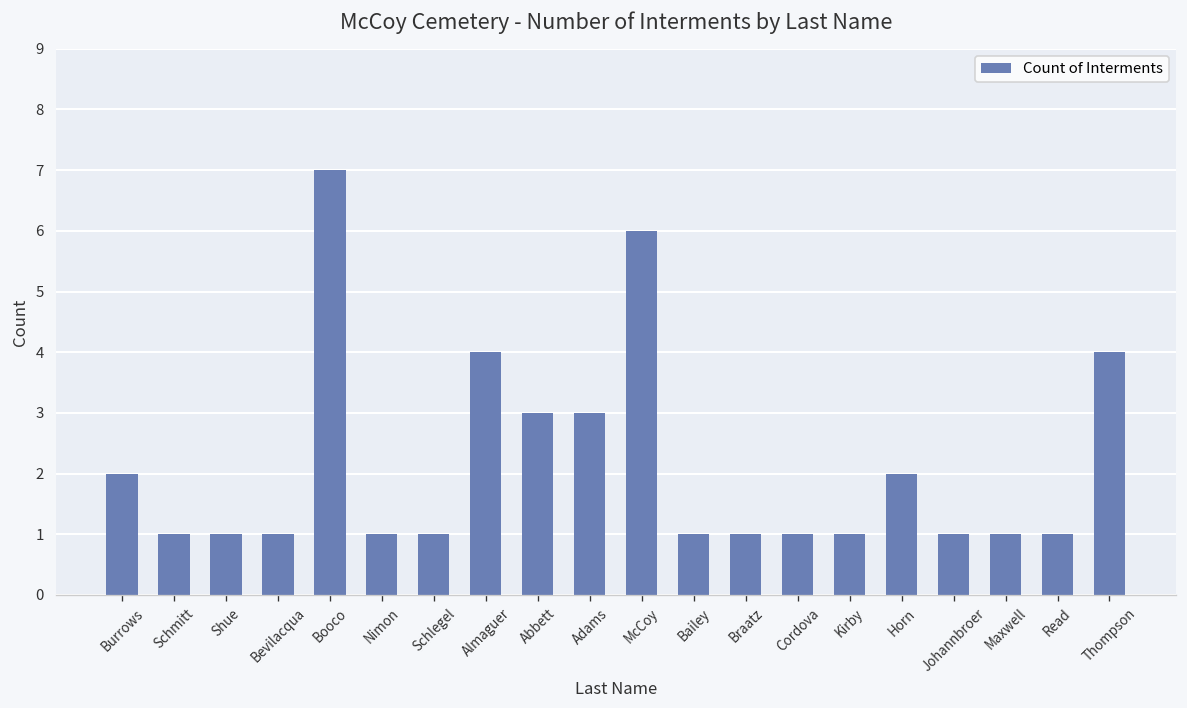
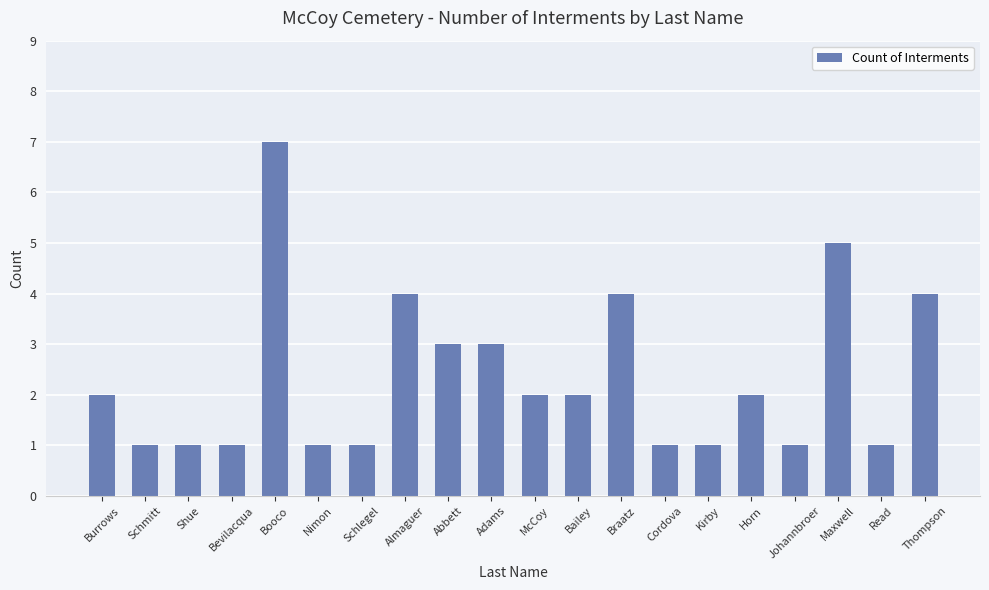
McCoy: 6 -> 2
Bailey: 1 -> 2
Braatz: 1 -> 4
Maxwell: 1 -> 5
